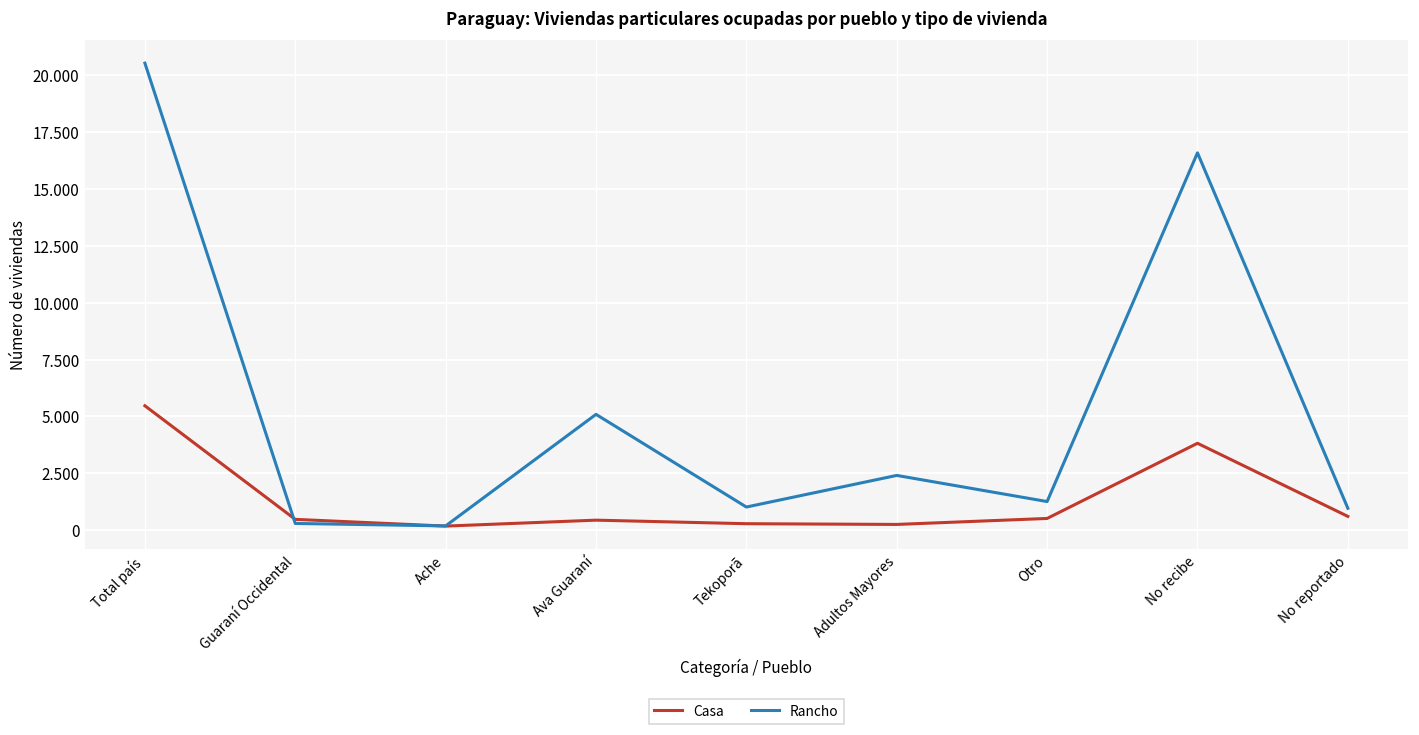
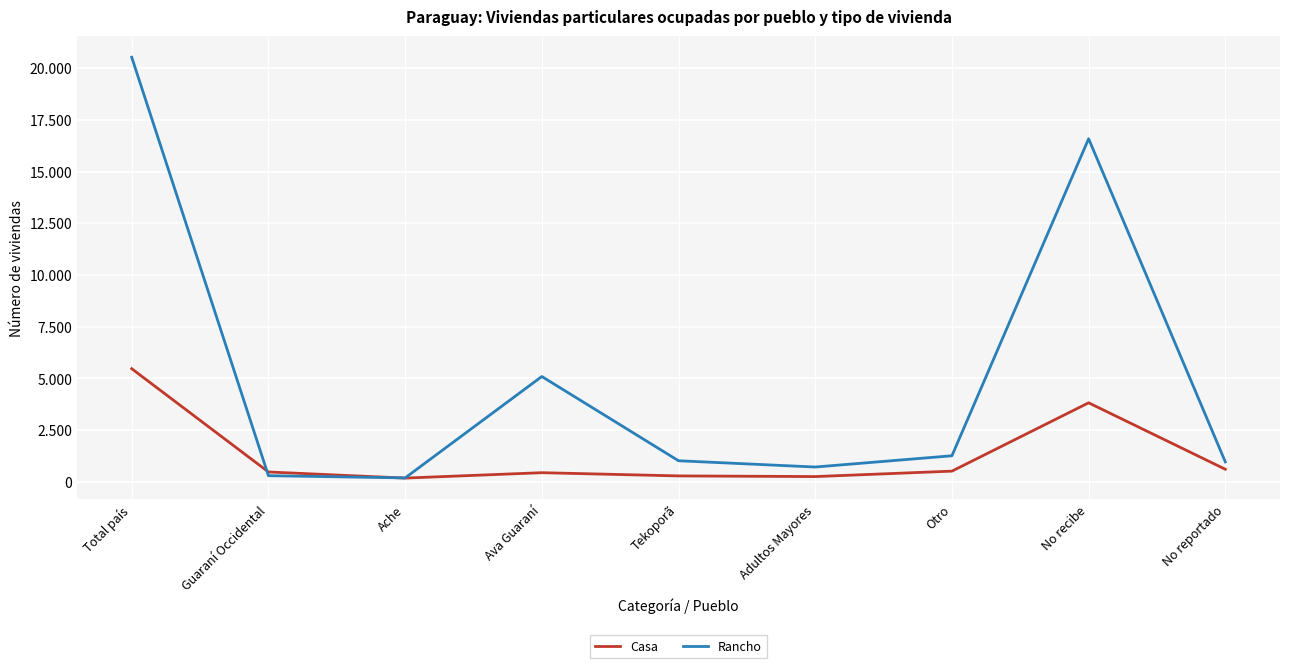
Rancho, Adultos Mayores: 2.4 -> 0.7
